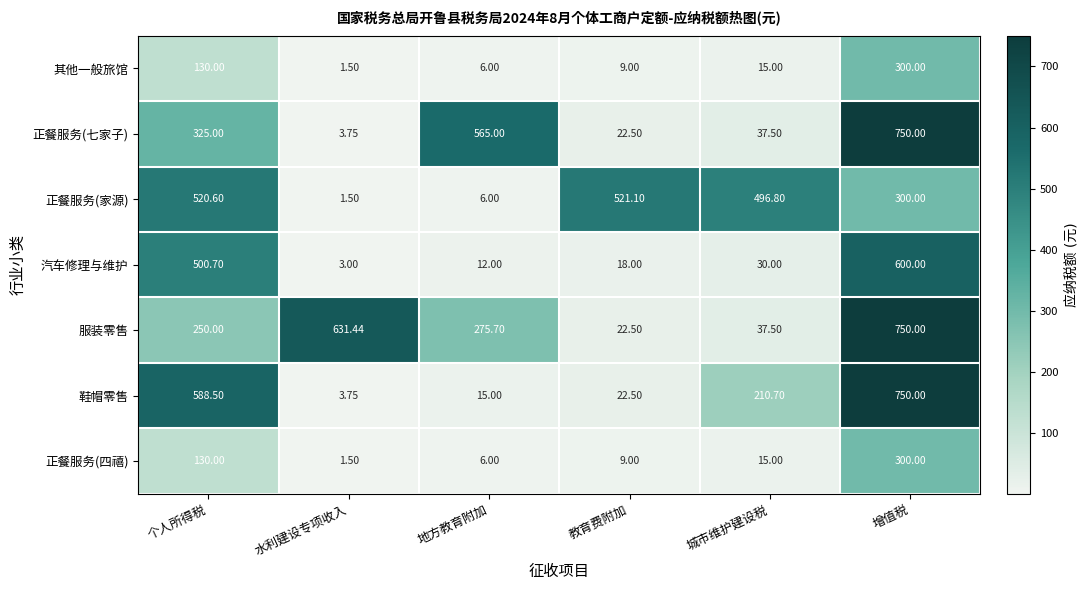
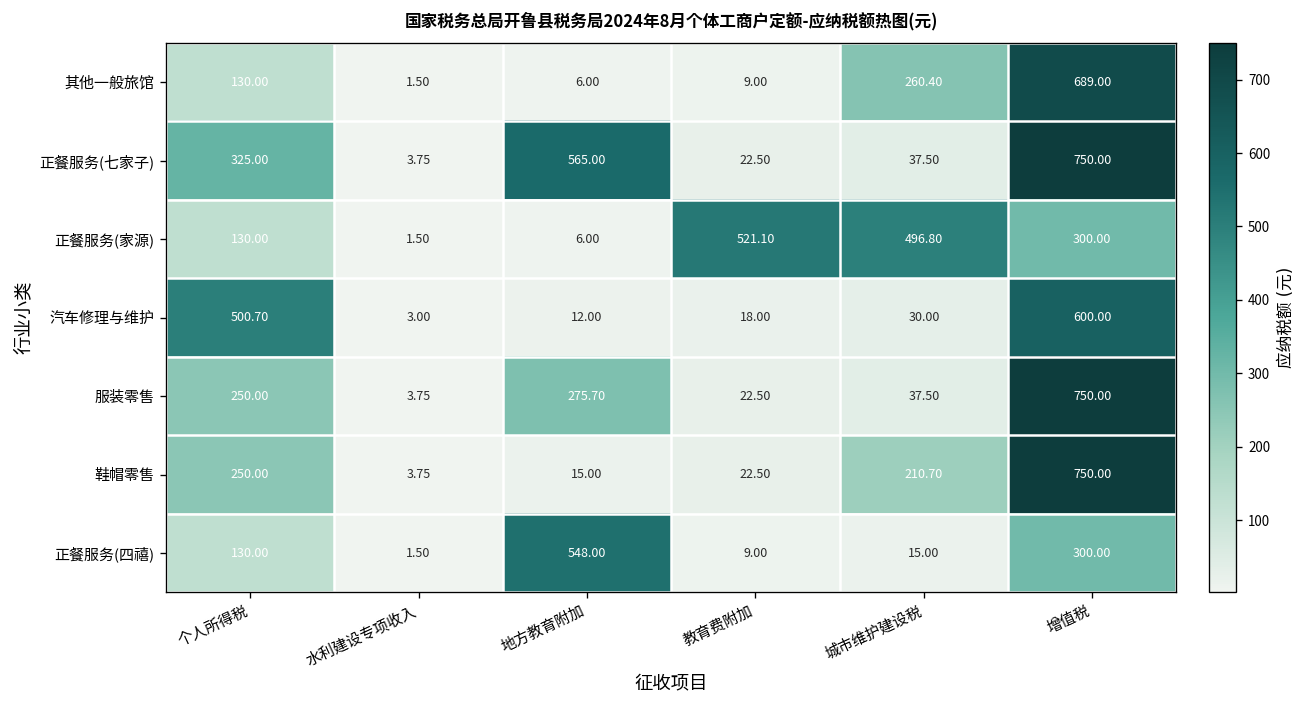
其他一般旅馆, 城市维护建设税: 15.00 -> 260.40
其他一般旅馆, 增值税: 300.00 -> 689.00
正餐服务(家源), 个人所得税: 520.60 -> 130.00
服装零售, 水利建设专项收入: 631.44 -> 3.75
鞋帽零售, 个人所得税: 588.50 -> 250.00
正餐服务(四禧), 地方教育附加: 6.00 -> 548.00
